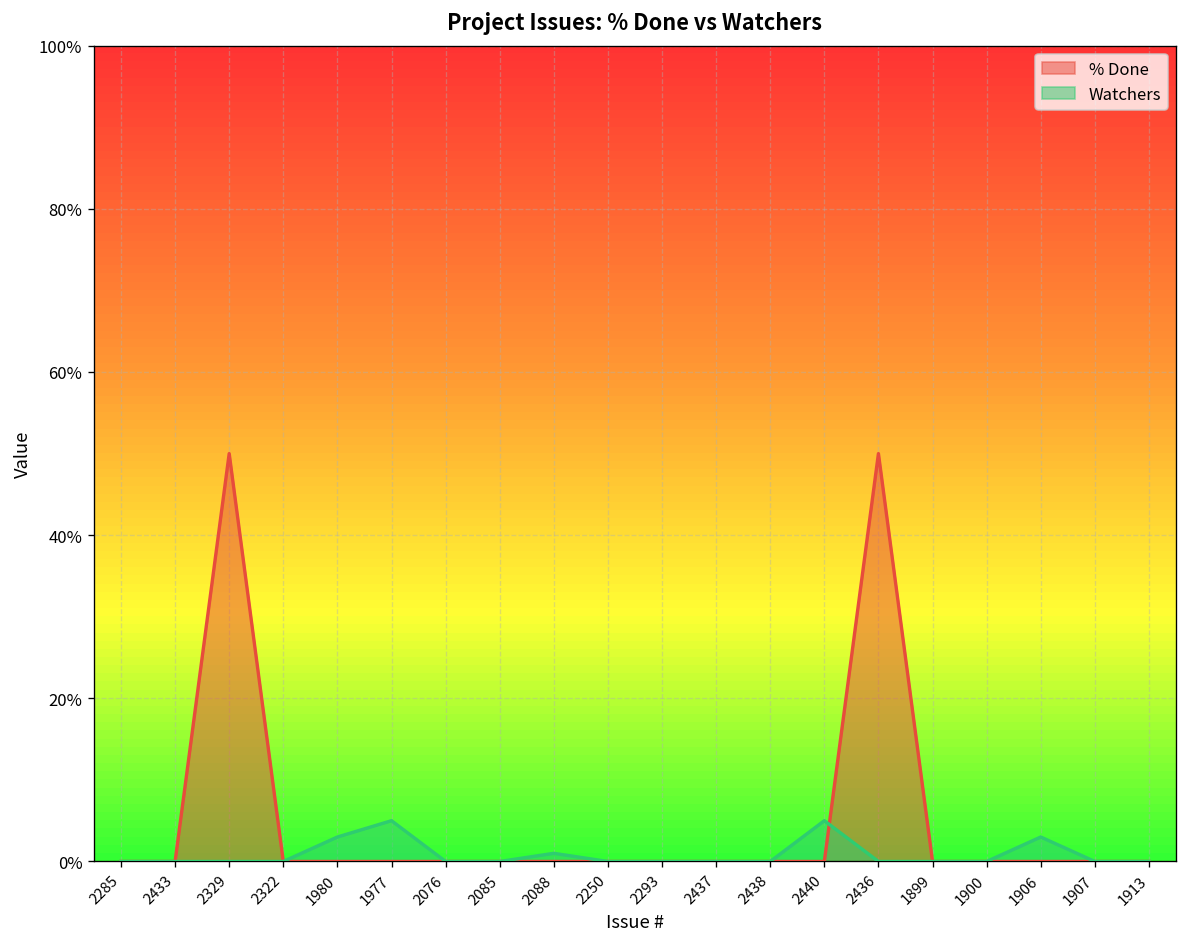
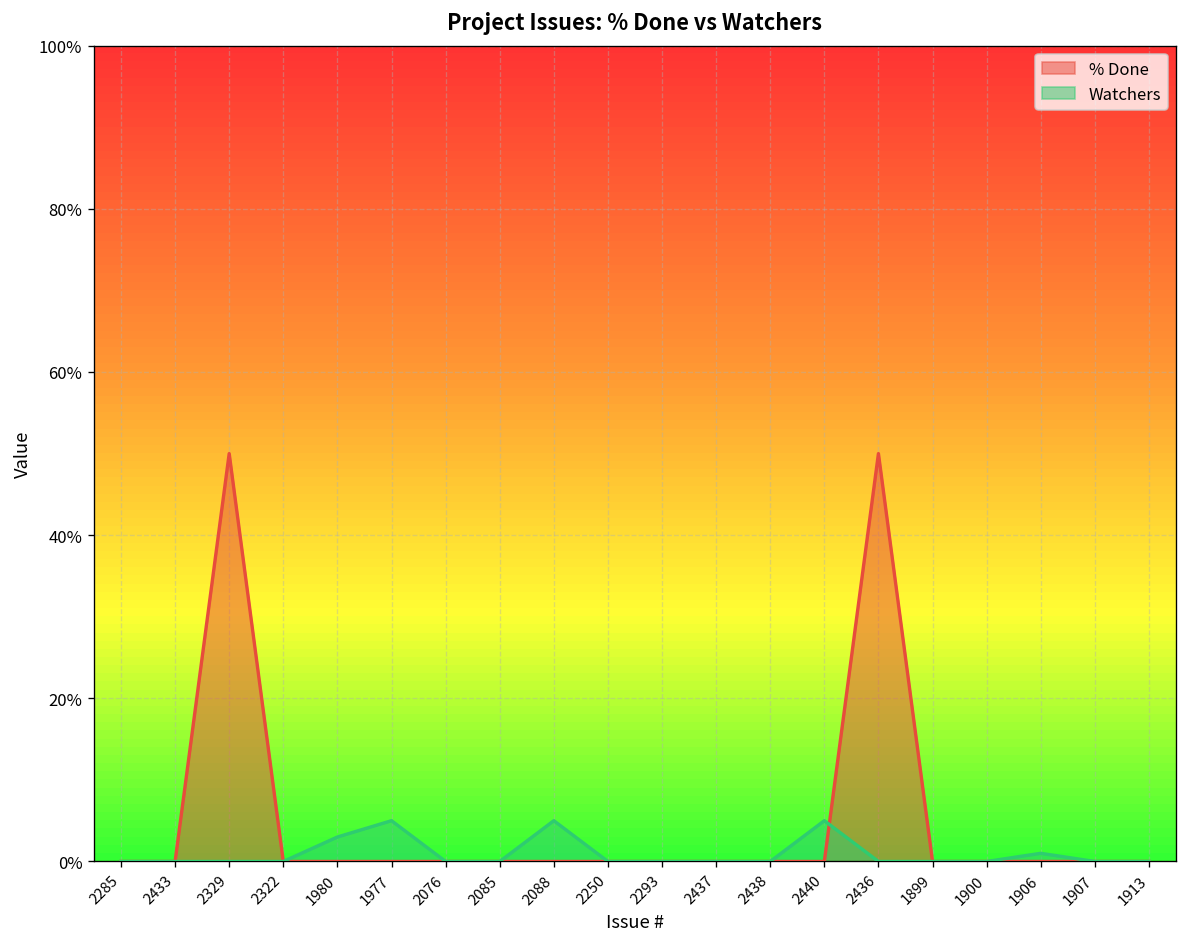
Watchers, 2088: 1% -> 5%
Watchers, 1906: 3% -> 1%
